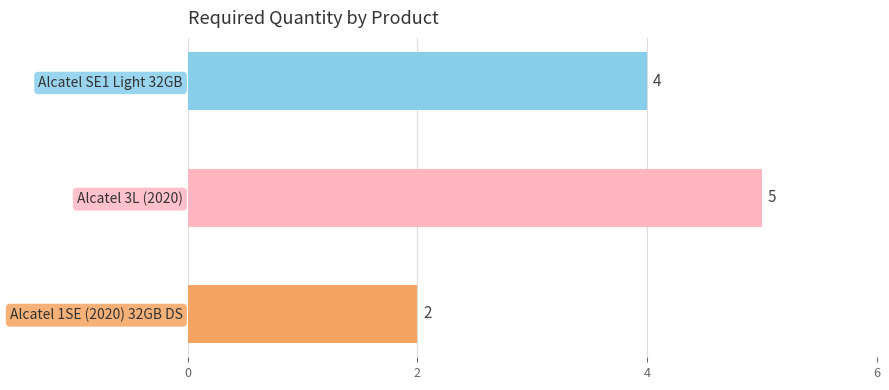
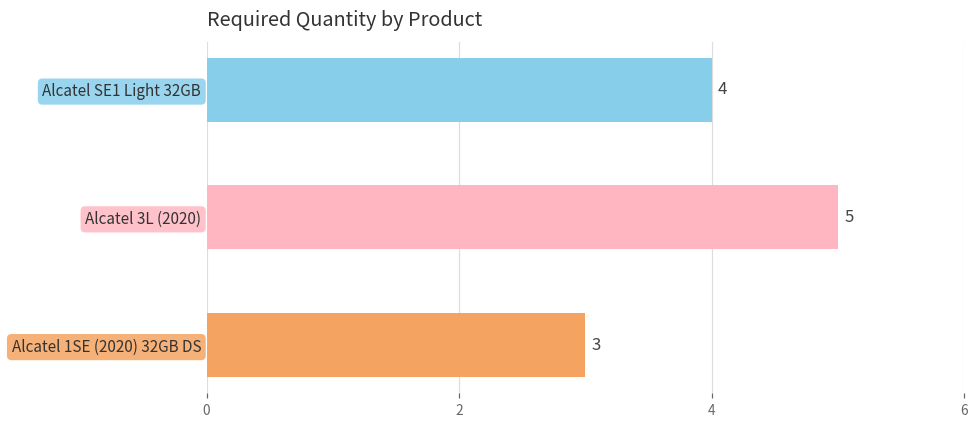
Alcatel 1SE (2020) 32GB DS: 2 -> 3
